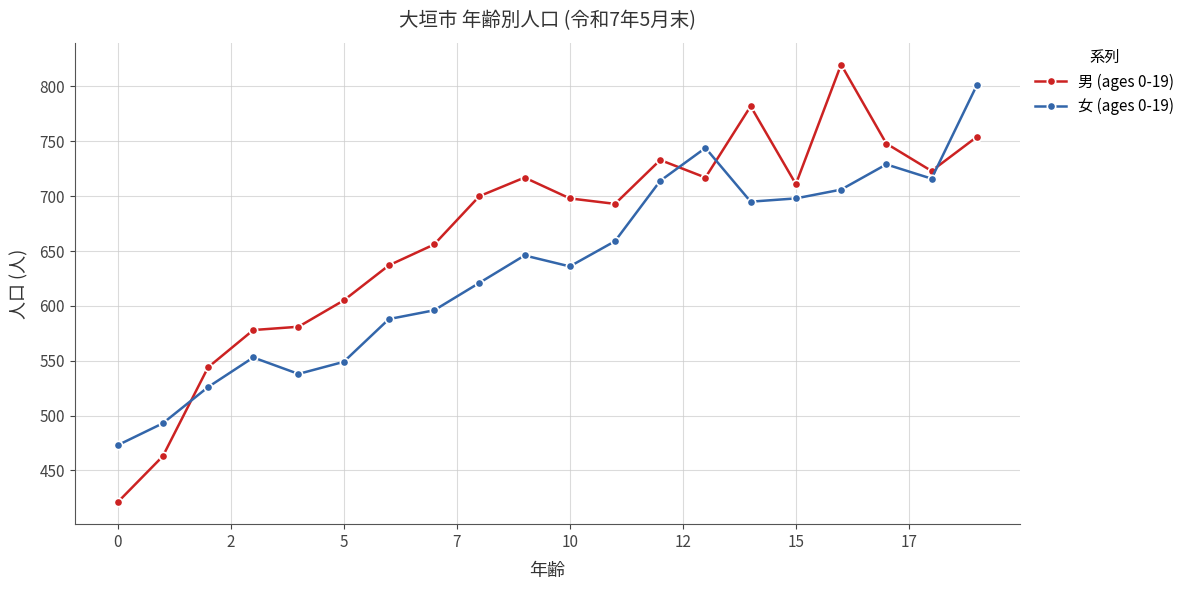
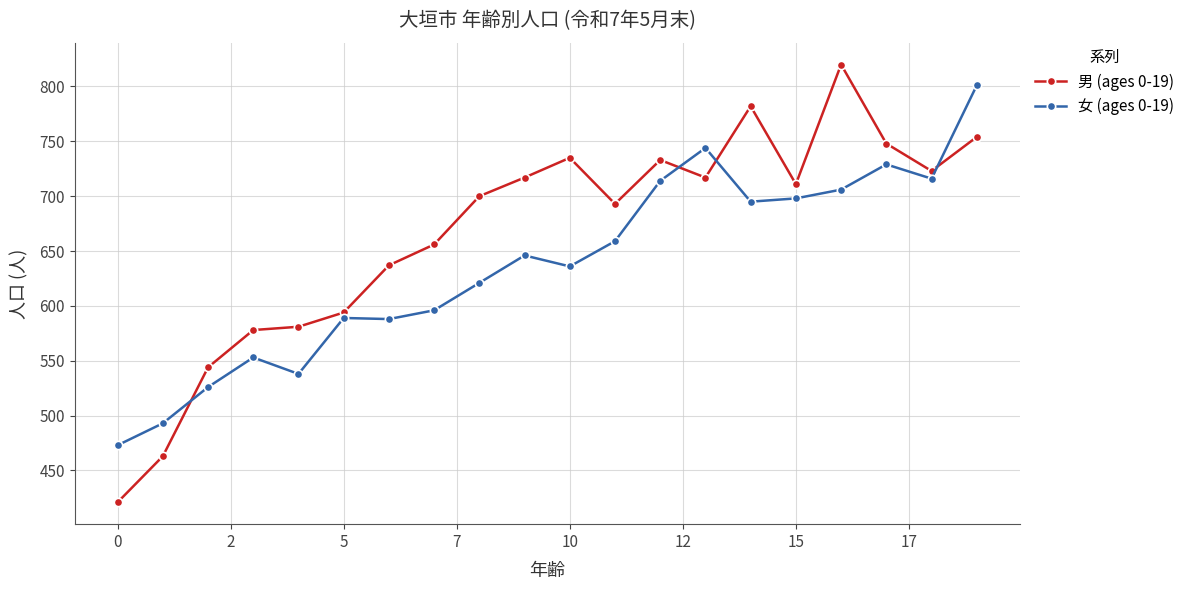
男 (ages 0-19), 5: 605 -> 594
女 (ages 0-19), 5: 549 -> 589
男 (ages 0-19), 10: 698 -> 735
